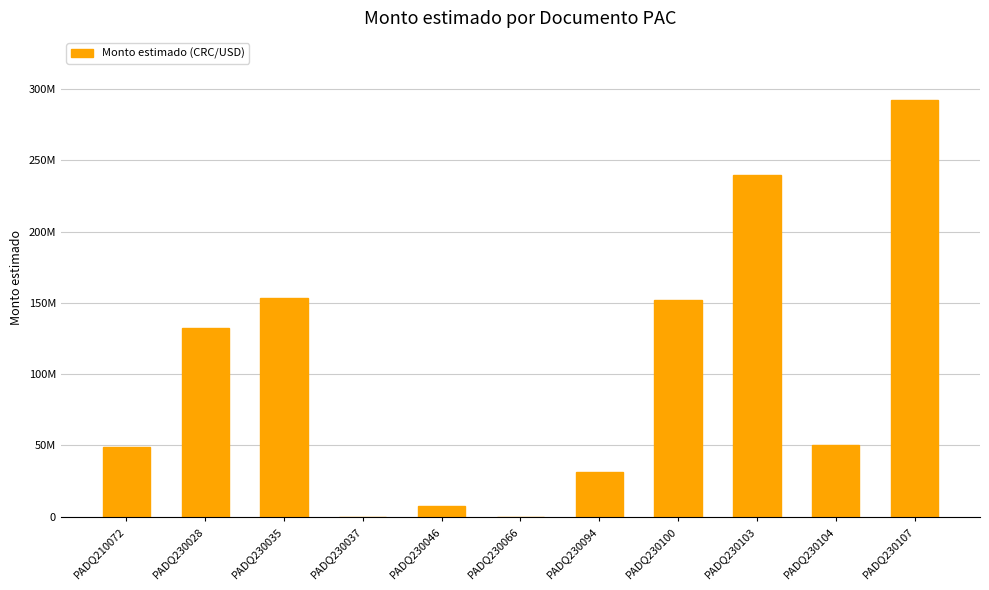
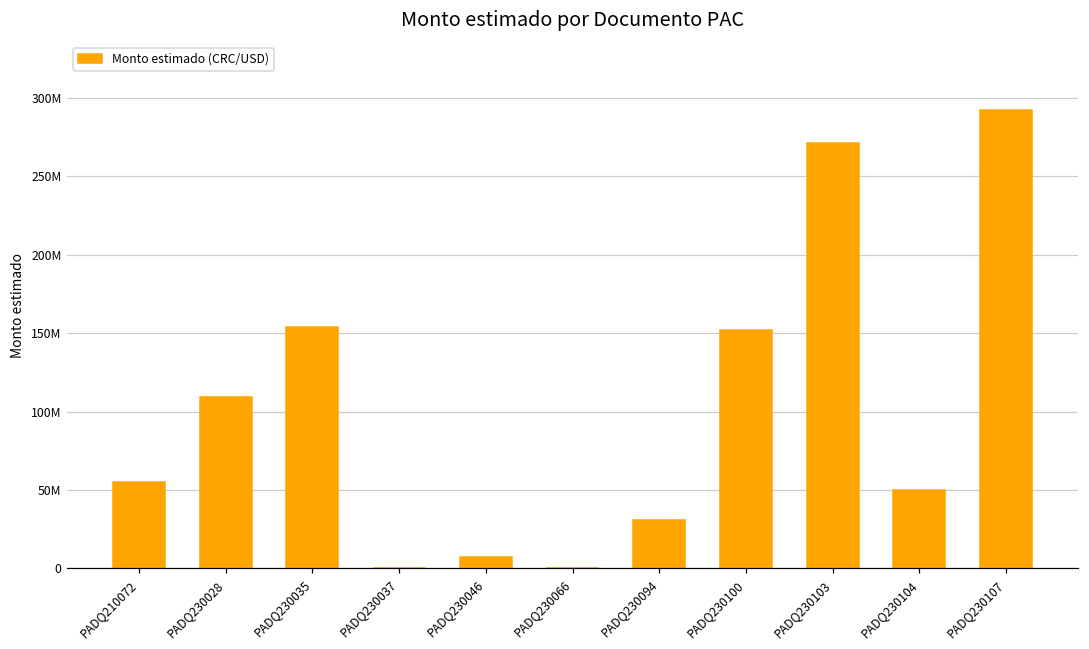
PADQ210072: 49000000 -> 55000000
PADQ230028: 132000000 -> 109000000
PADQ230103: 240000000 -> 271000000
